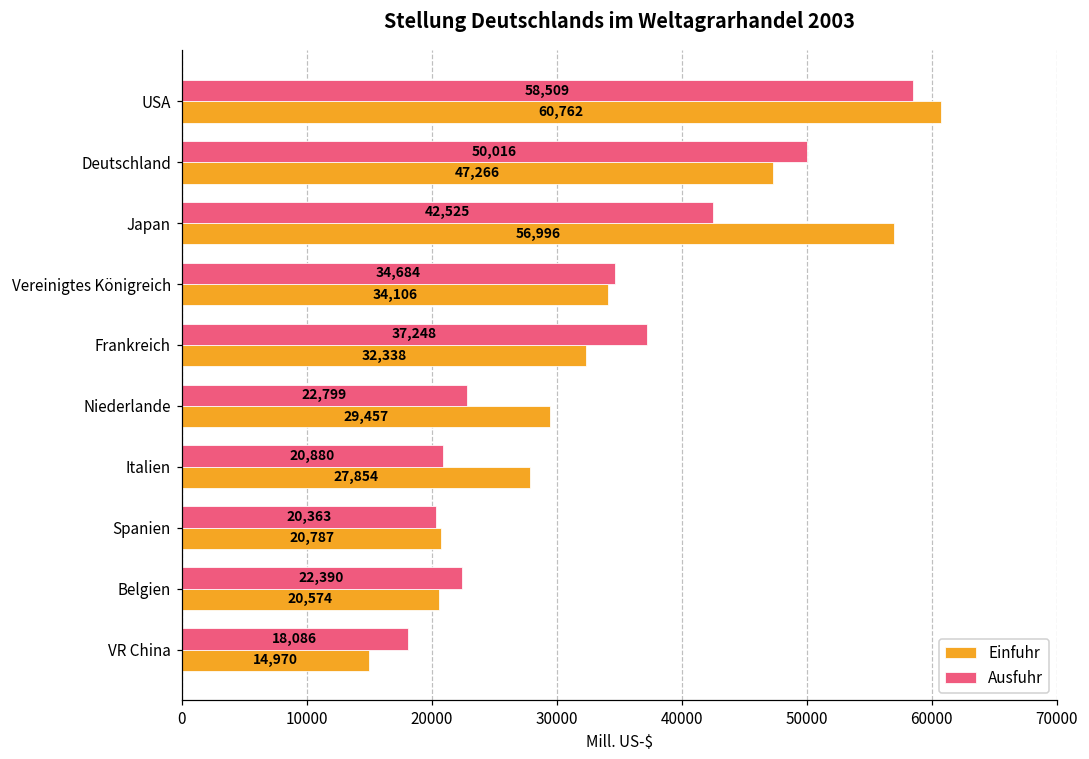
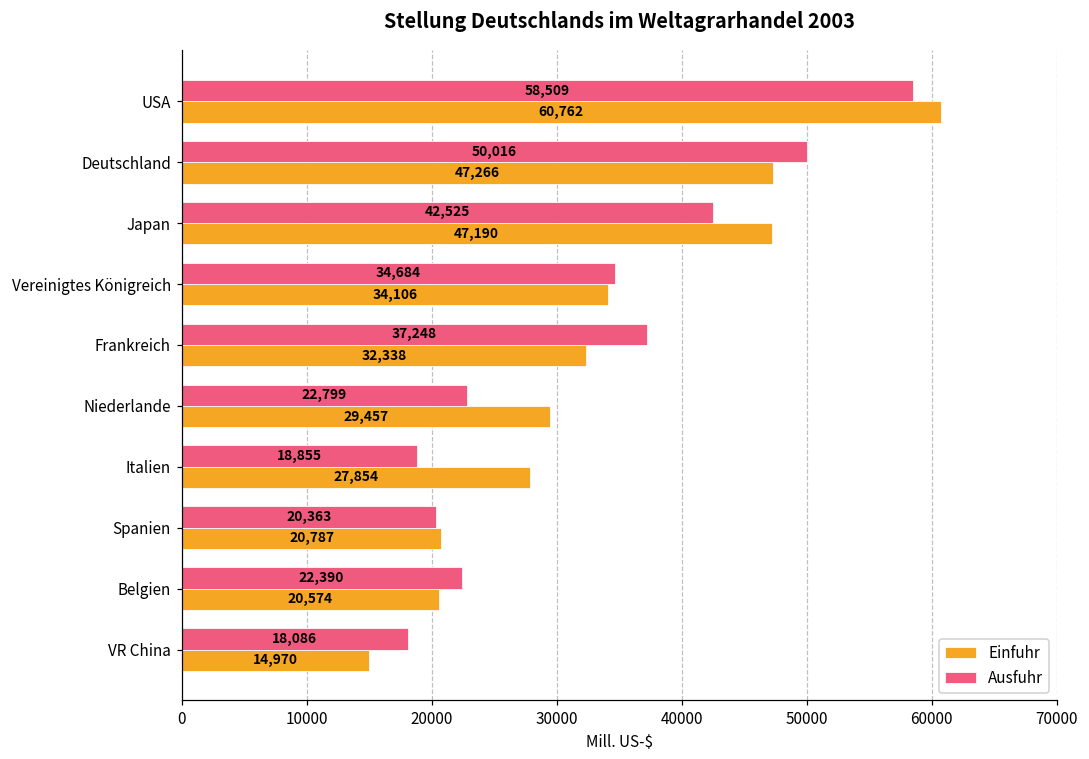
Einfuhr, Japan: 56,996 -> 47,190
Ausfuhr, Italien: 20,880 -> 18,855
